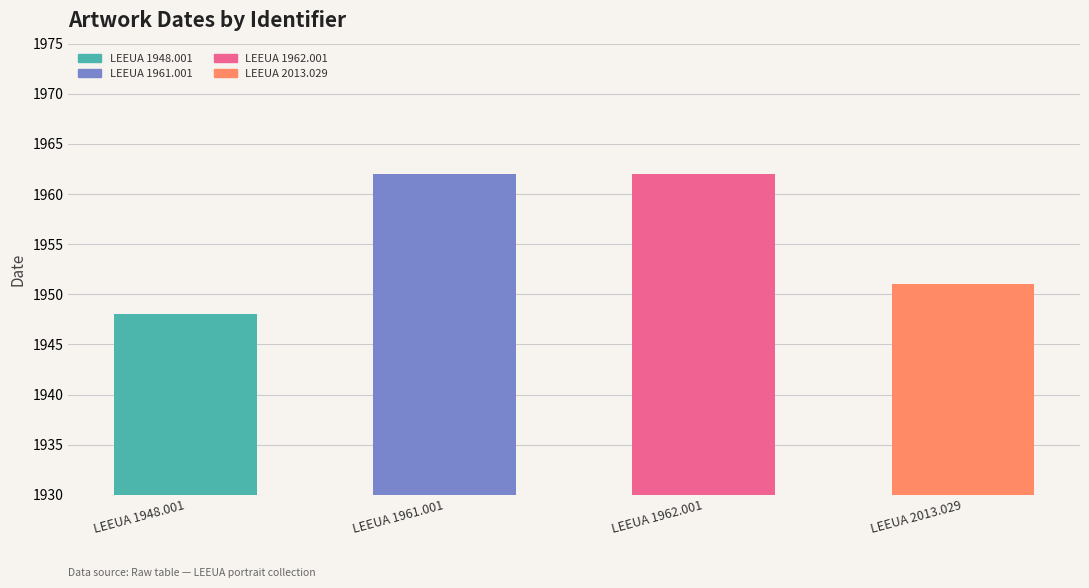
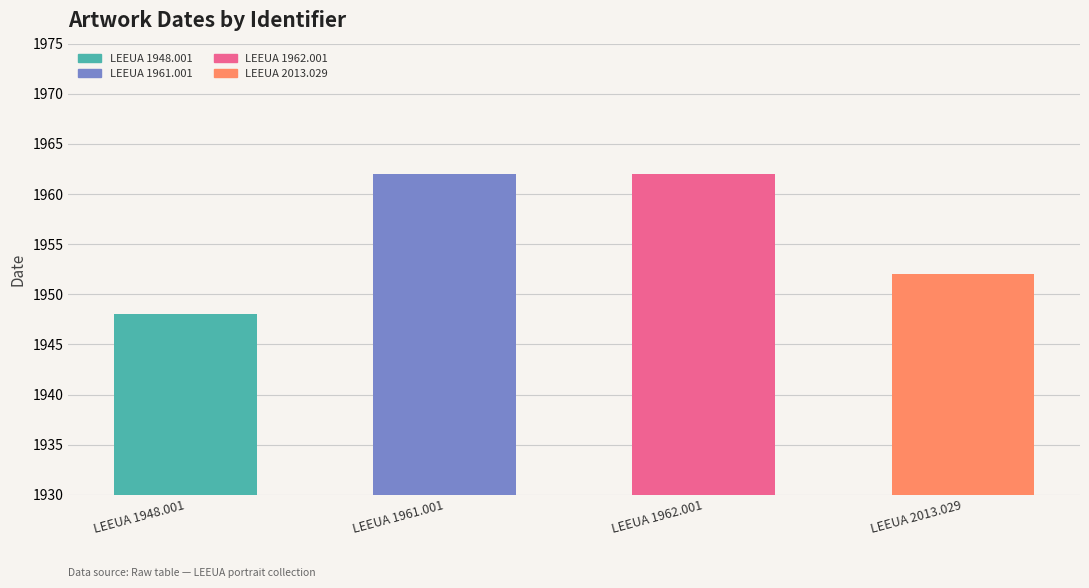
LEEUA 2013.029: 1951 -> 1952
